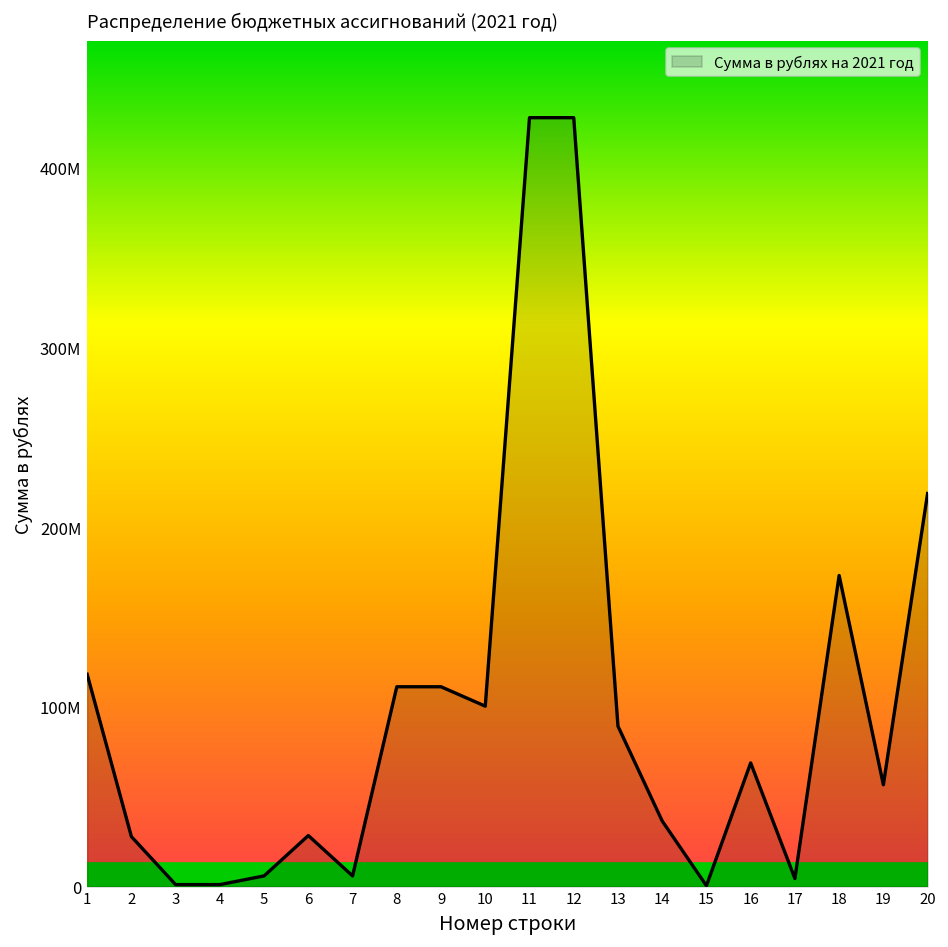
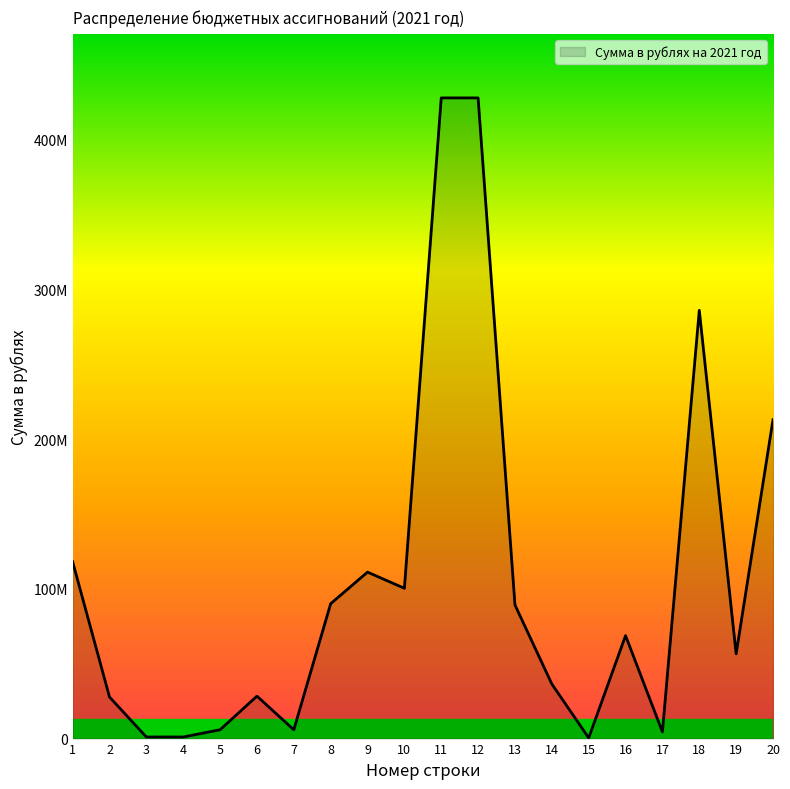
8: 111000000 -> 90000000
18: 173000000 -> 286000000
20: 219000000 -> 213000000
